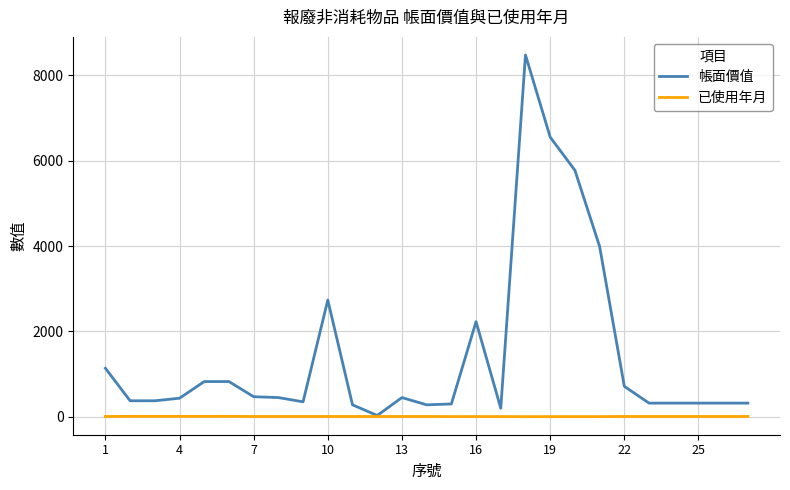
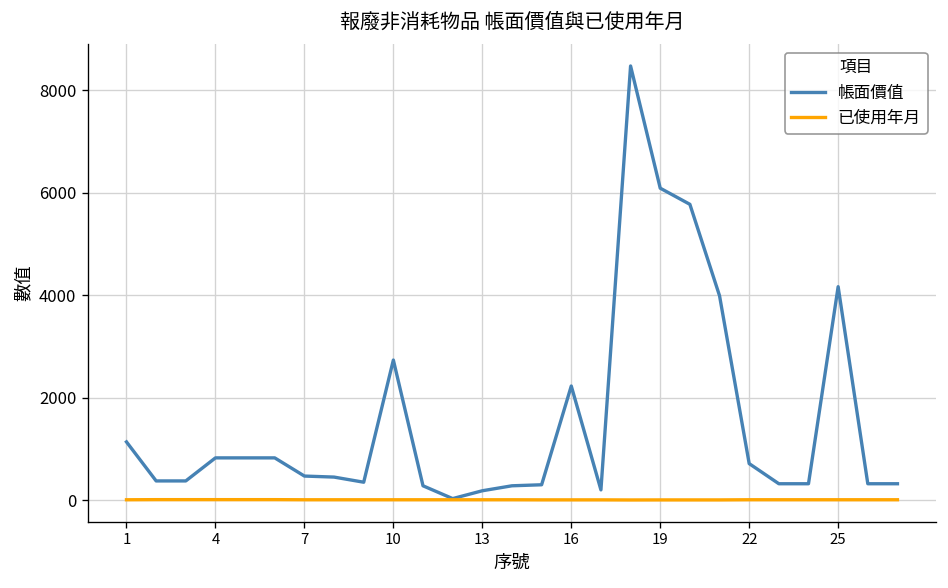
帳面價值, 4: 400 -> 800
帳面價值, 13: 500 -> 200
帳面價值, 19: 6600 -> 6100
帳面價值, 25: 300 -> 4200
